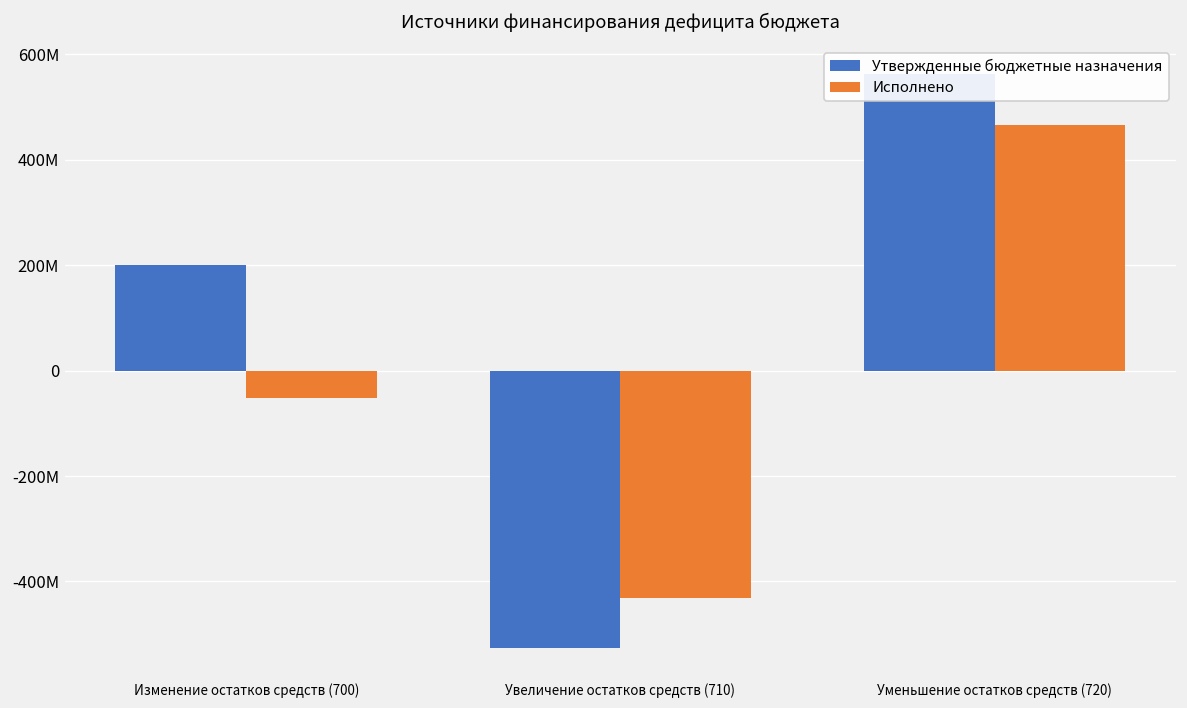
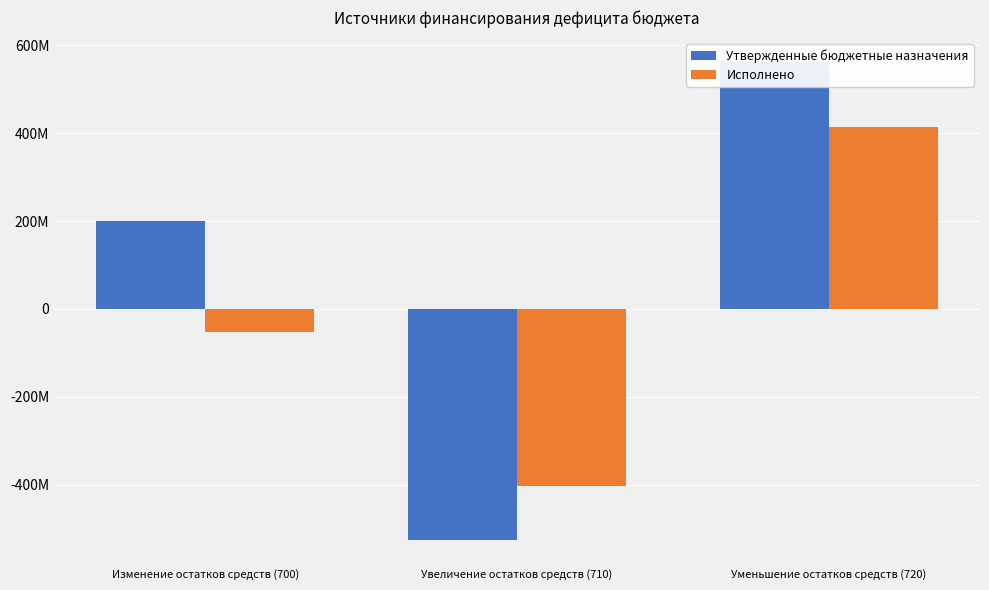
Исполнено, Увеличение остатков средств (710): -430000000 -> -400000000
Исполнено, Уменьшение остатков средств (720): 470000000 -> 410000000
